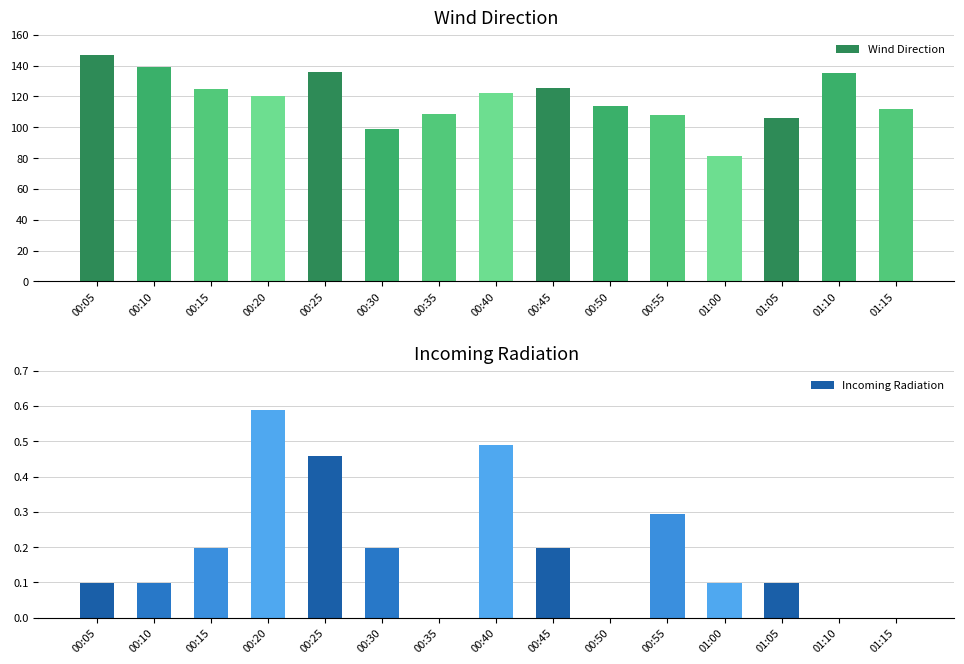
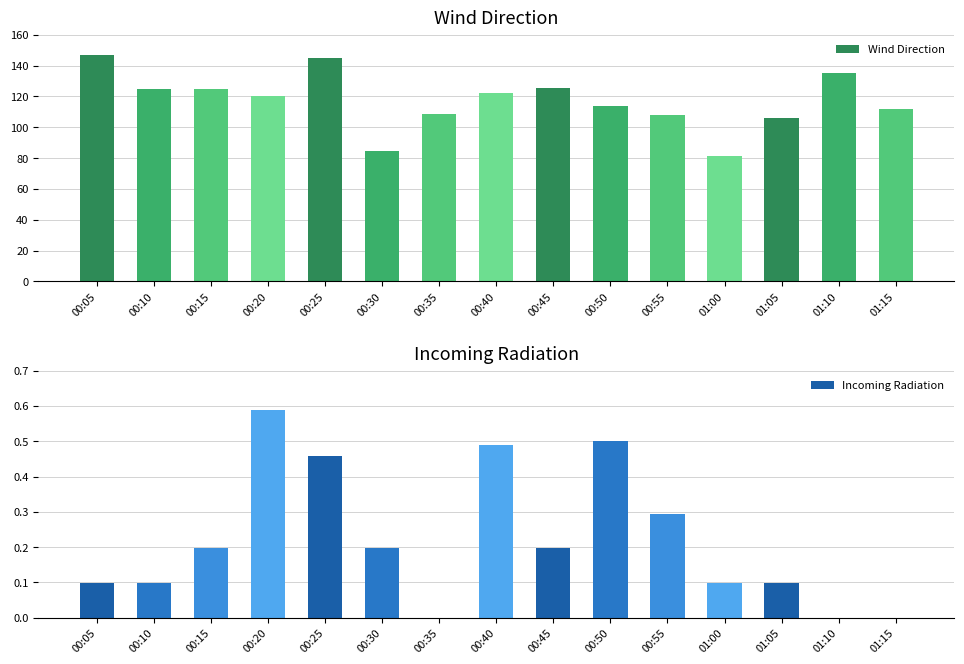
Wind Direction, 00:10: 139 -> 125
Wind Direction, 00:25: 136 -> 145
Wind Direction, 00:30: 99 -> 85
Incoming Radiation, 00:50: 0.0 -> 0.5
